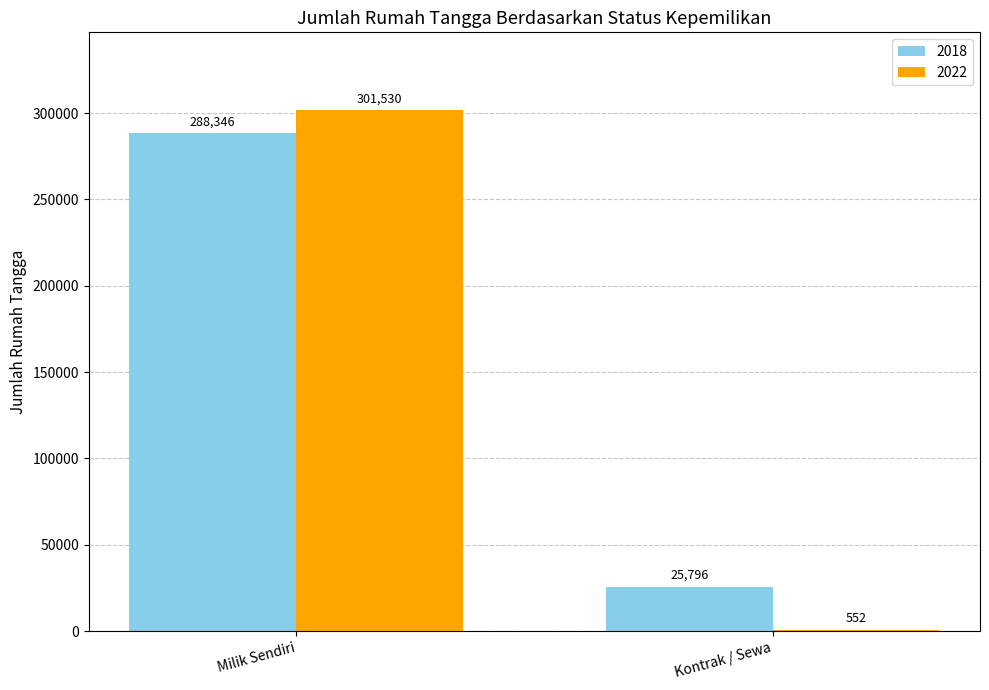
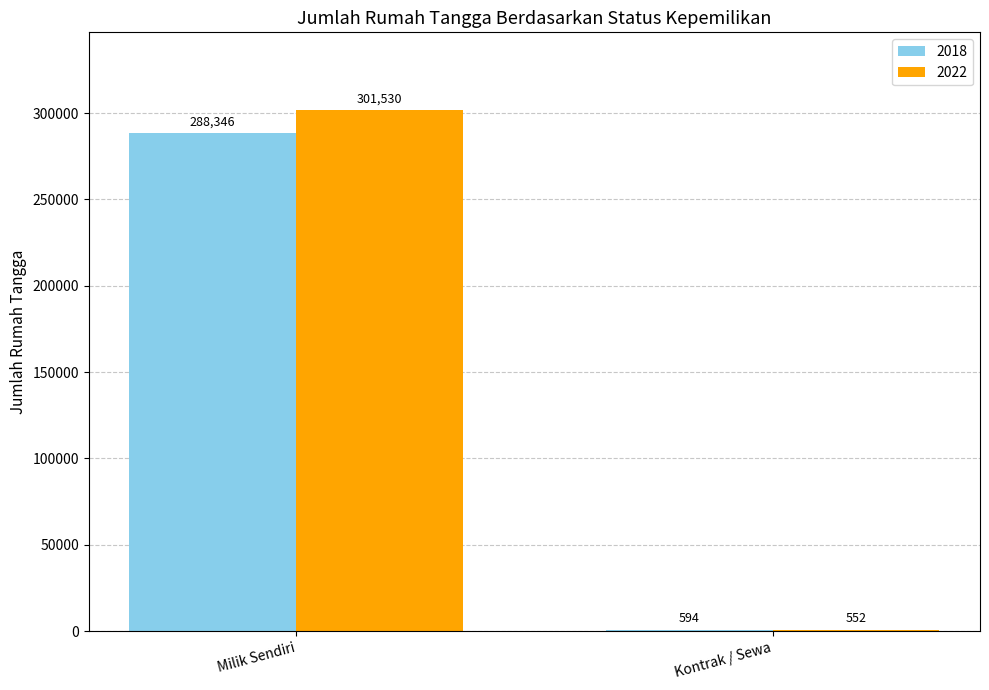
2018, Kontrak / Sewa: 25,796 -> 594
